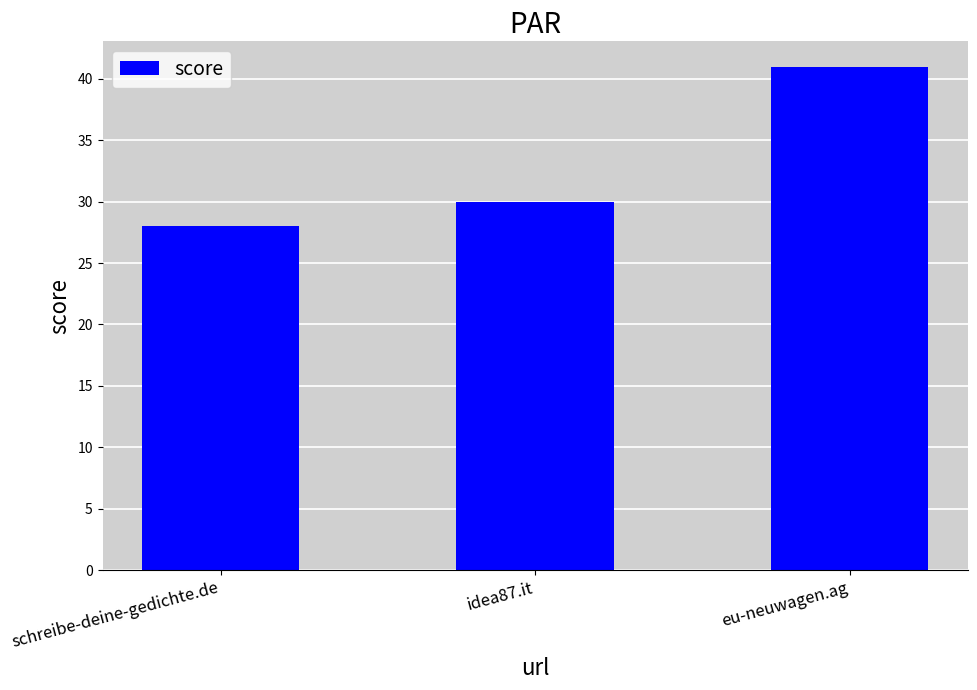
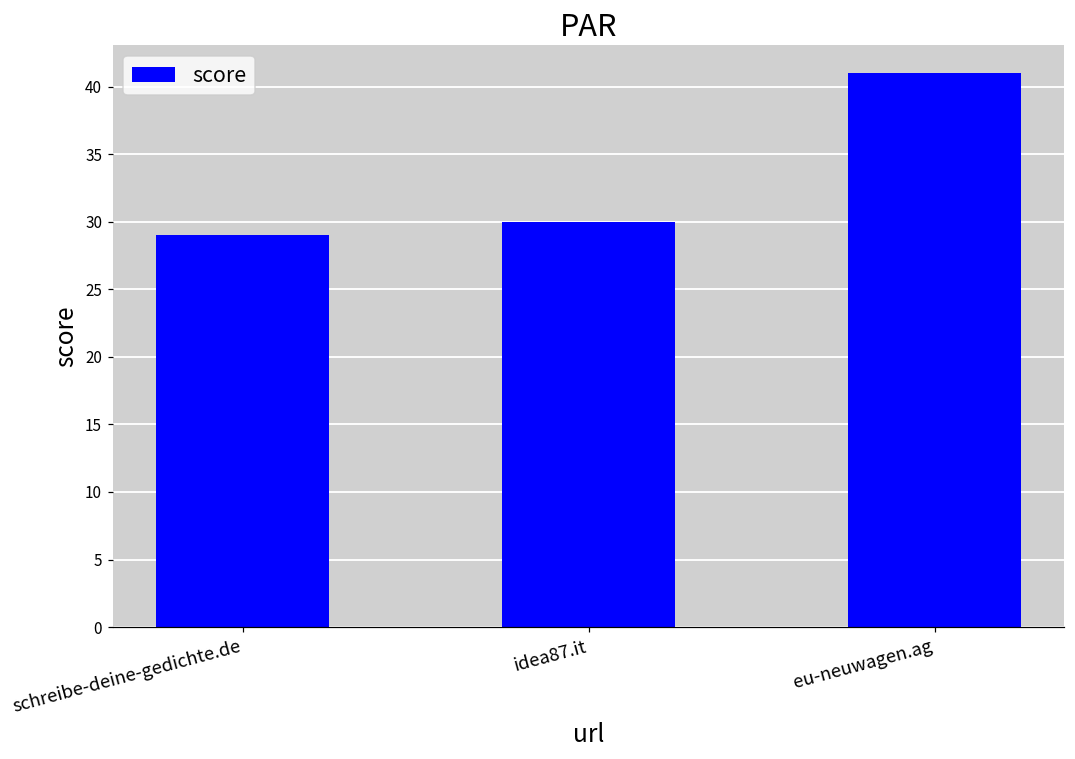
schreibe-deine-gedichte.de: 28 -> 29
